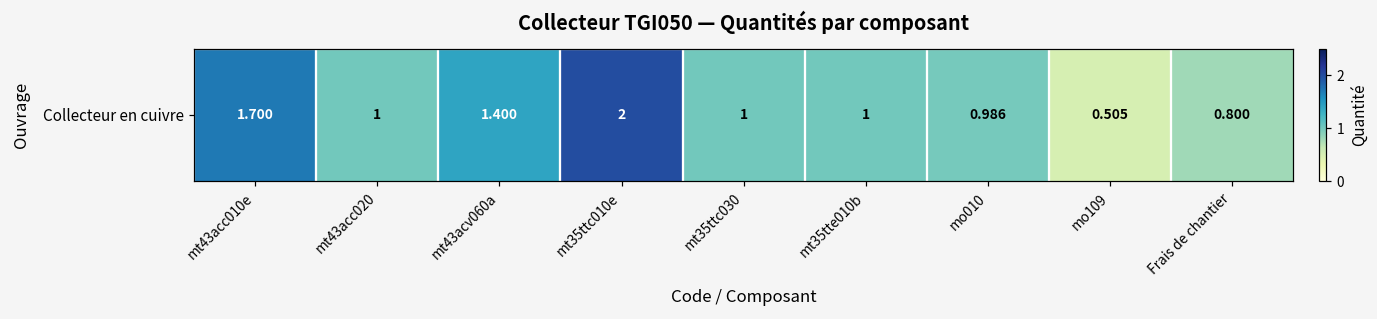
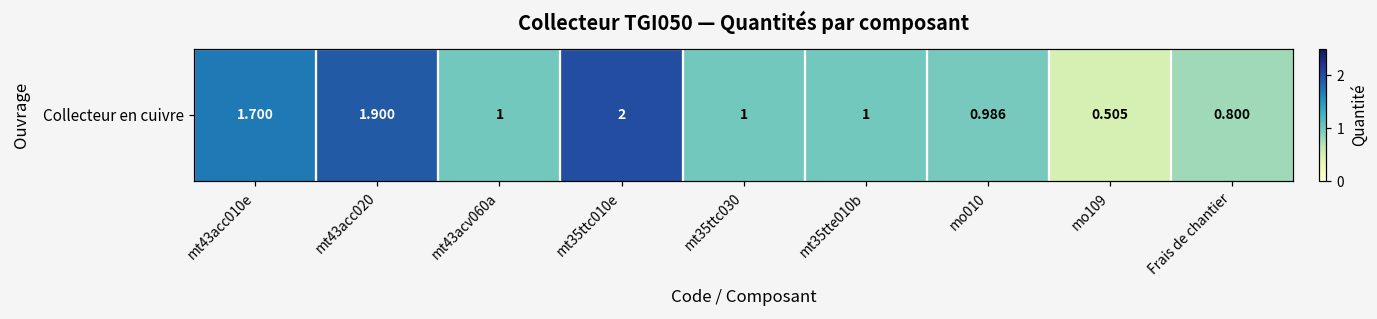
Collecteur en cuivre, mt43acc020: 1 -> 1.900
Collecteur en cuivre, mt43acv060a: 1.400 -> 1
